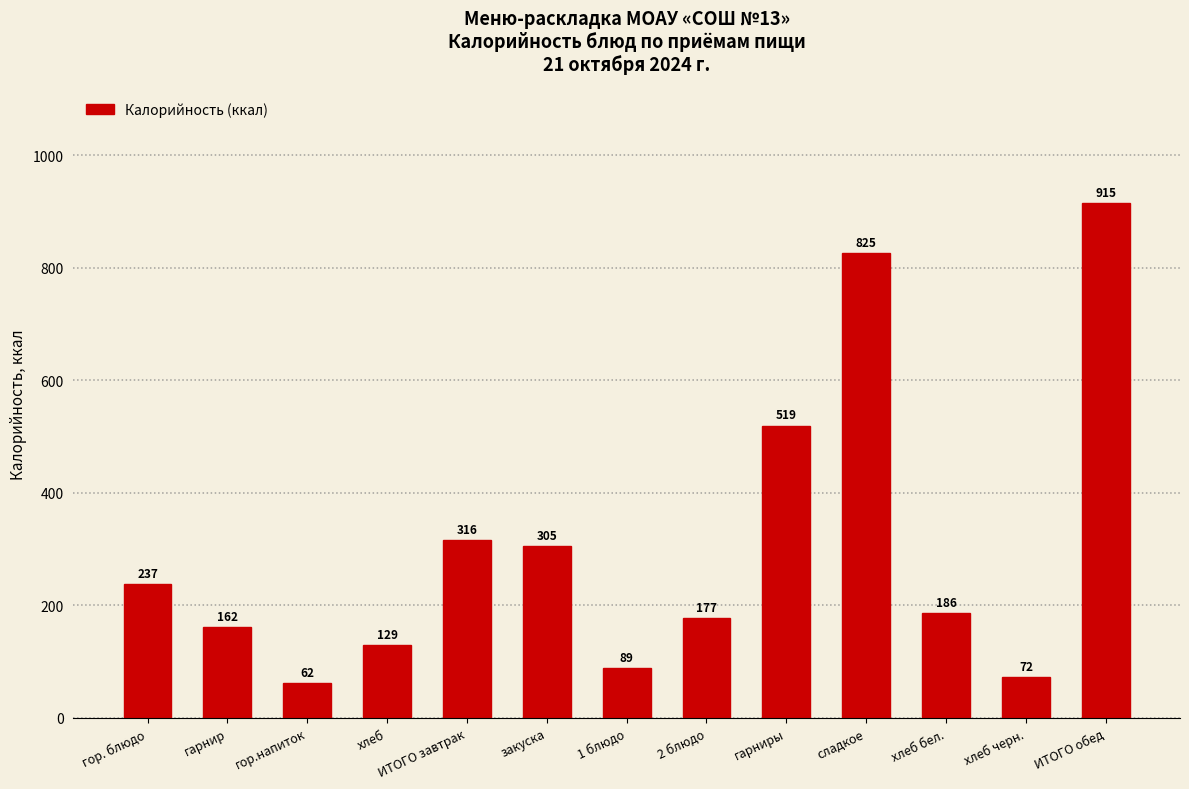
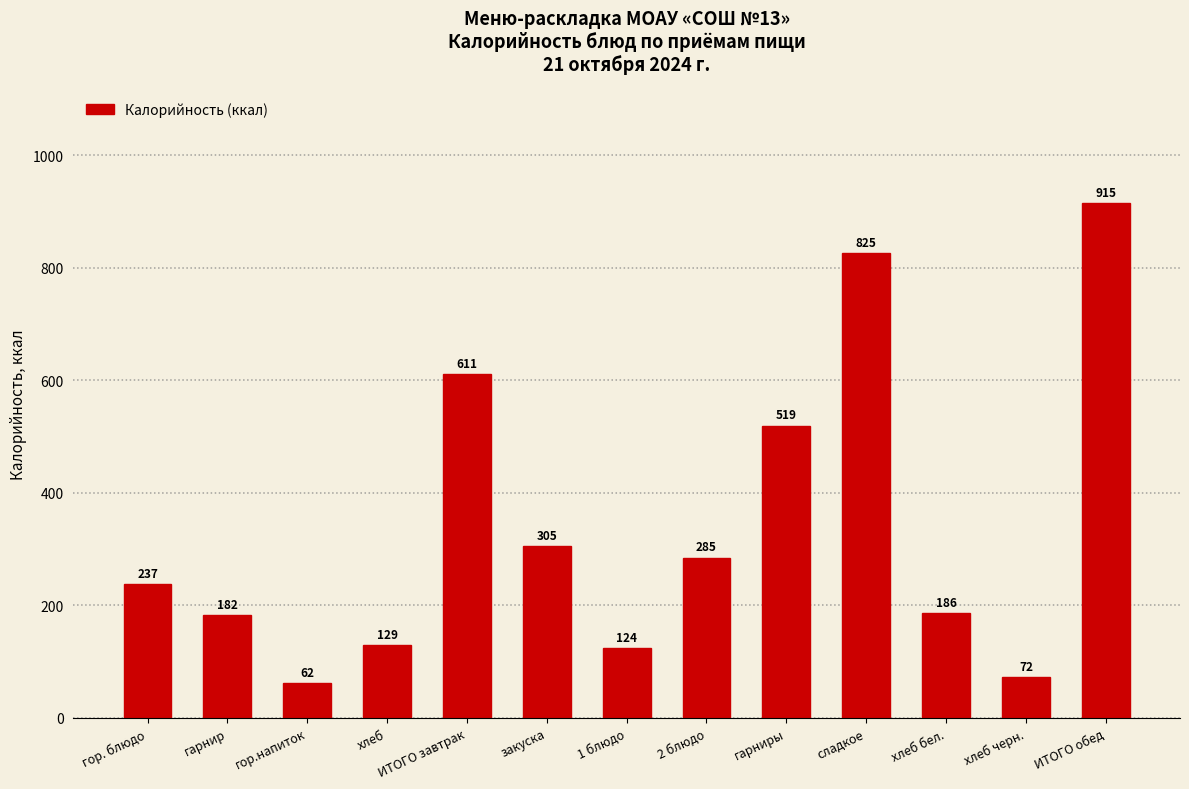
гарнир: 162 -> 182
ИТОГО завтрак: 316 -> 611
1 блюдо: 89 -> 124
2 блюдо: 177 -> 285
